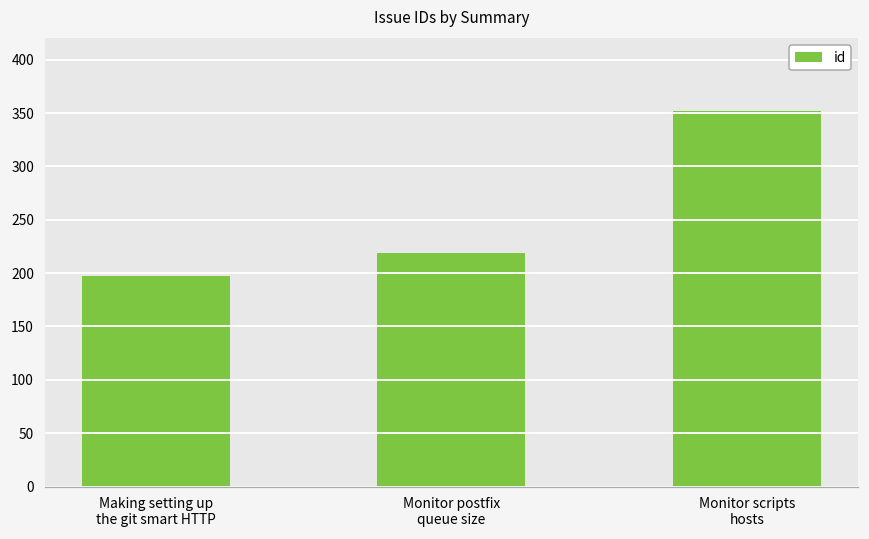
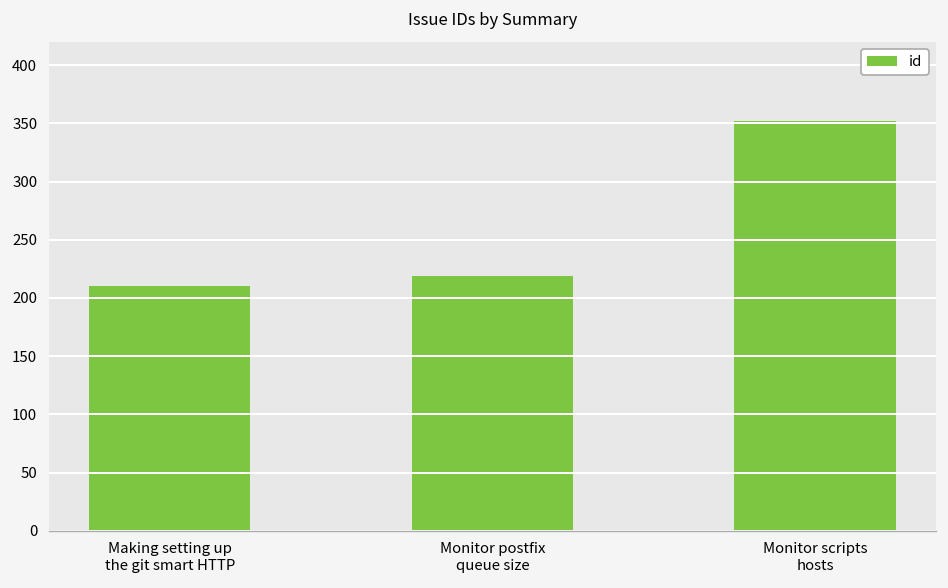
Making setting up the git smart HTTP: 200 -> 210
